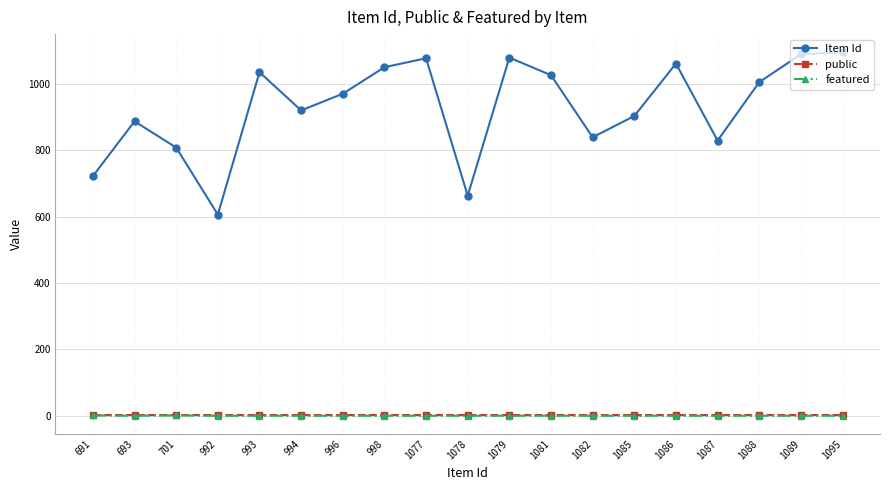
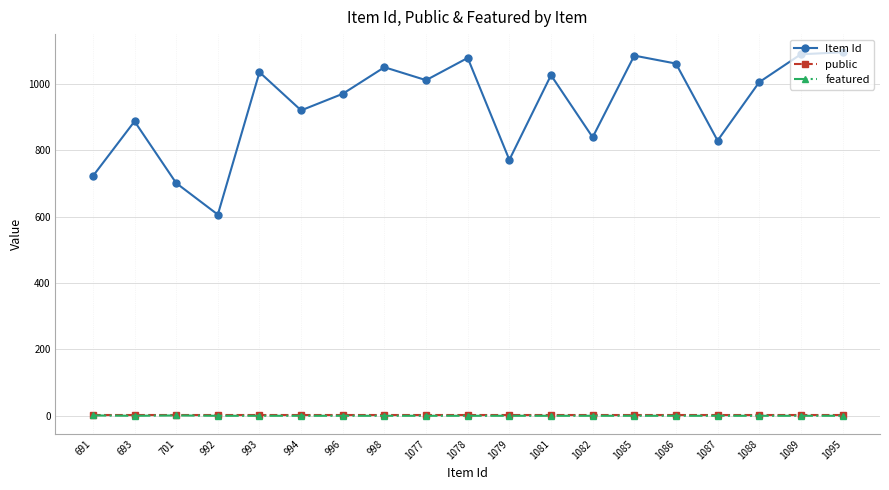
Item Id, 701: 810 -> 700
Item Id, 1077: 1080 -> 1010
Item Id, 1078: 660 -> 1080
Item Id, 1079: 1080 -> 770
Item Id, 1085: 900 -> 1090
